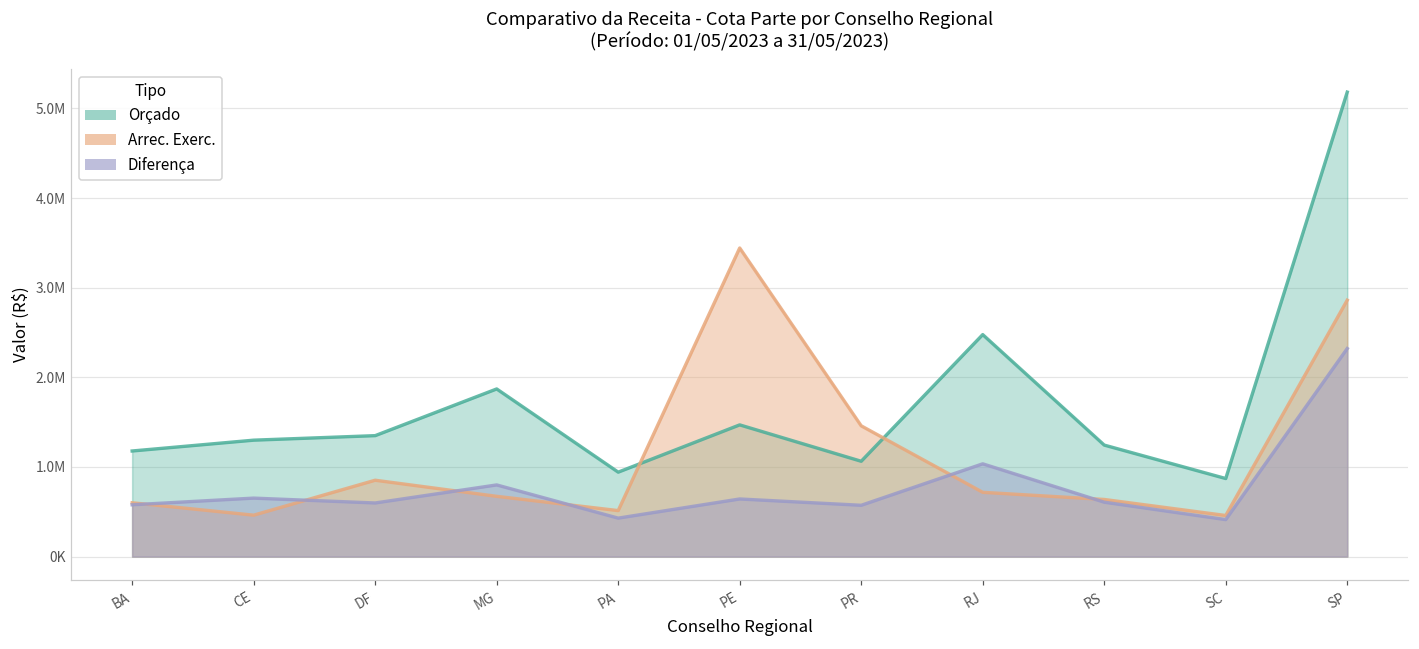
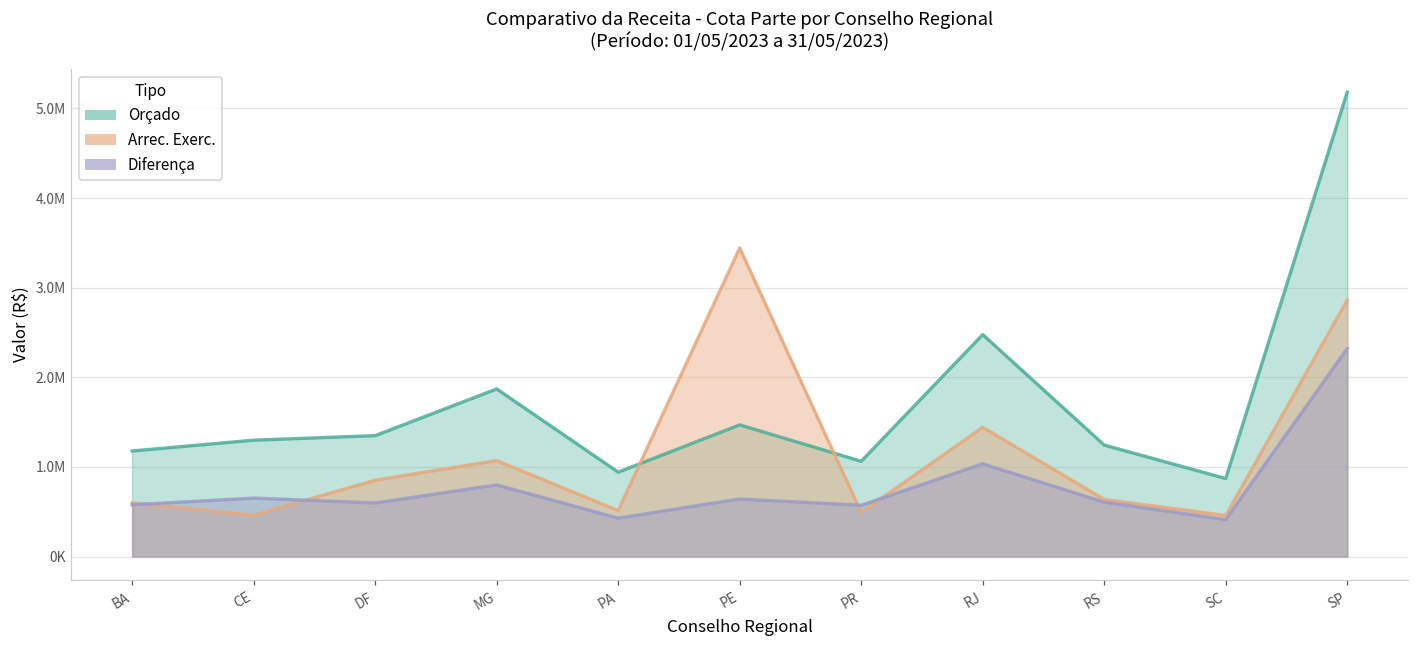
Arrec. Exerc., MG: 700000 -> 1100000
Arrec. Exerc., PR: 1500000 -> 500000
Arrec. Exerc., RJ: 700000 -> 1400000
